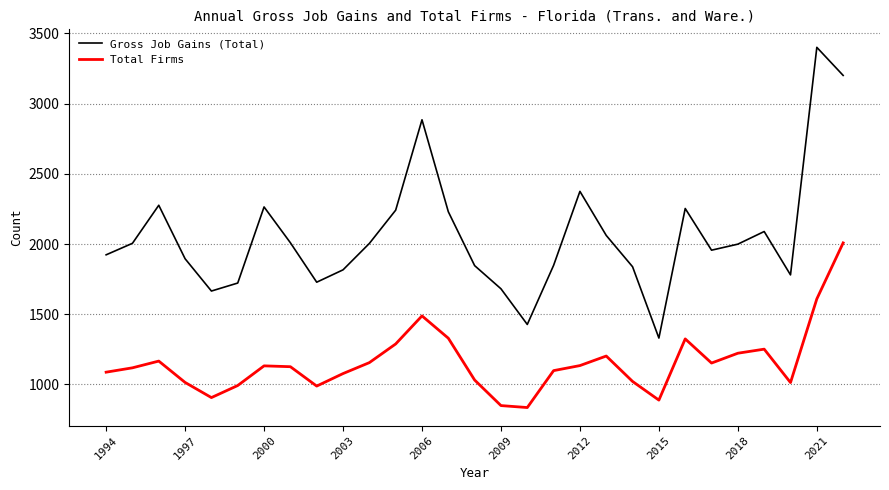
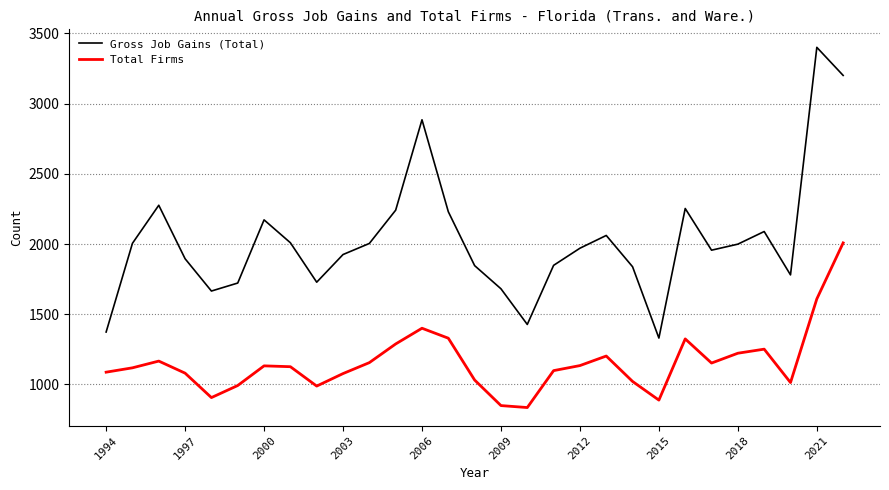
Gross Job Gains (Total), 1994: 1920 -> 1370
Total Firms, 1997: 1010 -> 1080
Gross Job Gains (Total), 2000: 2260 -> 2170
Gross Job Gains (Total), 2003: 1820 -> 1930
Total Firms, 2006: 1490 -> 1400
Gross Job Gains (Total), 2012: 2380 -> 1970
